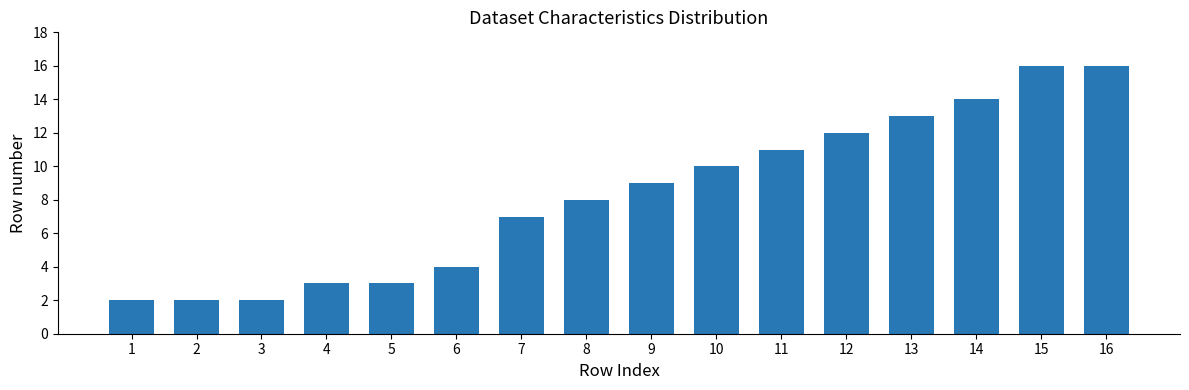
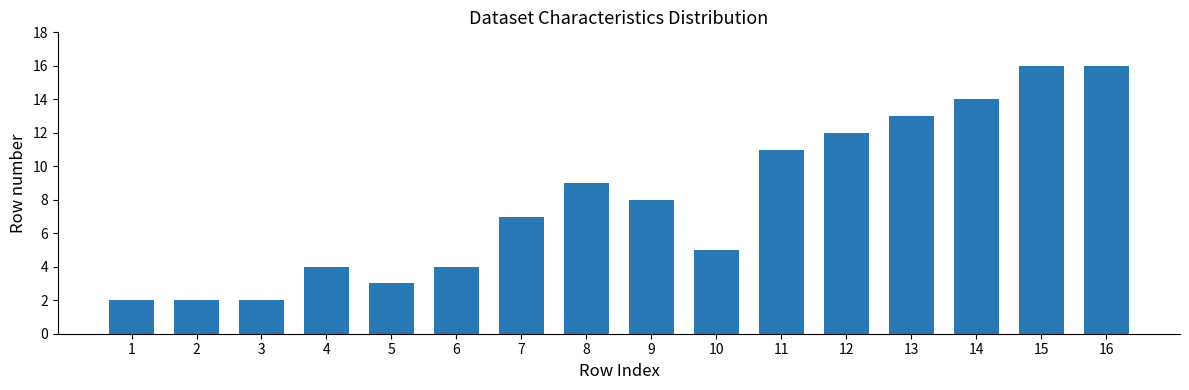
4: 3 -> 4
8: 8 -> 9
9: 9 -> 8
10: 10 -> 5
